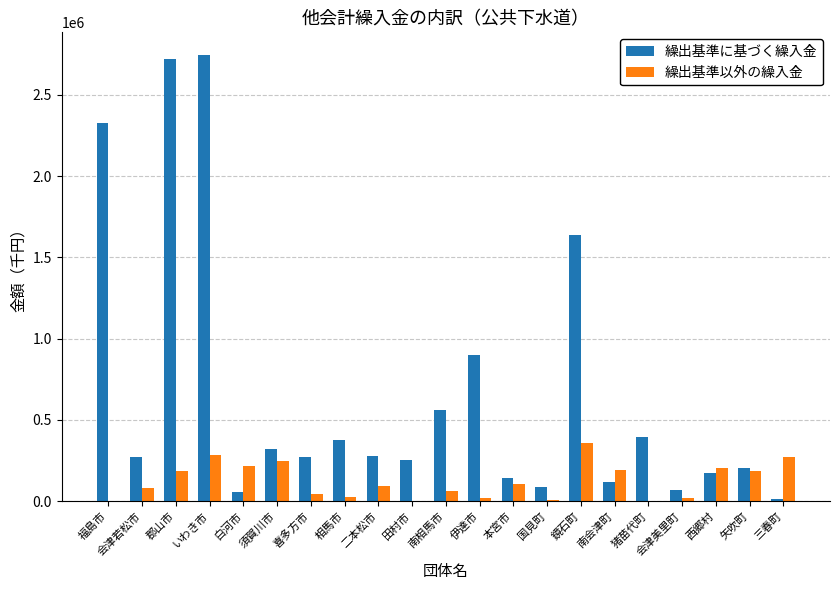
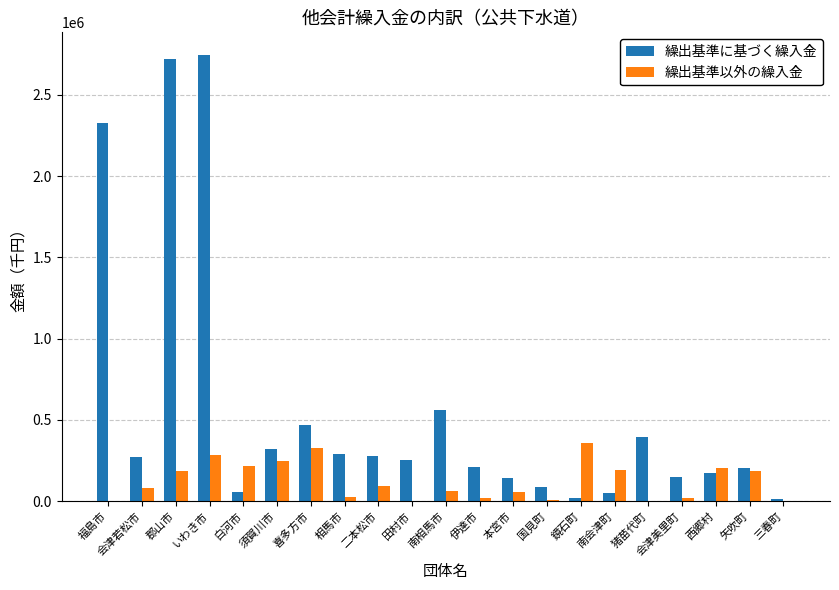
繰出基準に基づく繰入金, 喜多方市: 270000 -> 470000
繰出基準以外の繰入金, 喜多方市: 40000 -> 320000
繰出基準に基づく繰入金, 相馬市: 370000 -> 290000
繰出基準に基づく繰入金, 伊達市: 900000 -> 210000
繰出基準以外の繰入金, 本宮市: 100000 -> 50000
繰出基準に基づく繰入金, 鏡石町: 1640000 -> 20000
繰出基準に基づく繰入金, 南会津町: 120000 -> 50000
繰出基準に基づく繰入金, 会津美里町: 70000 -> 150000
繰出基準以外の繰入金, 三春町: 270000 -> 0
